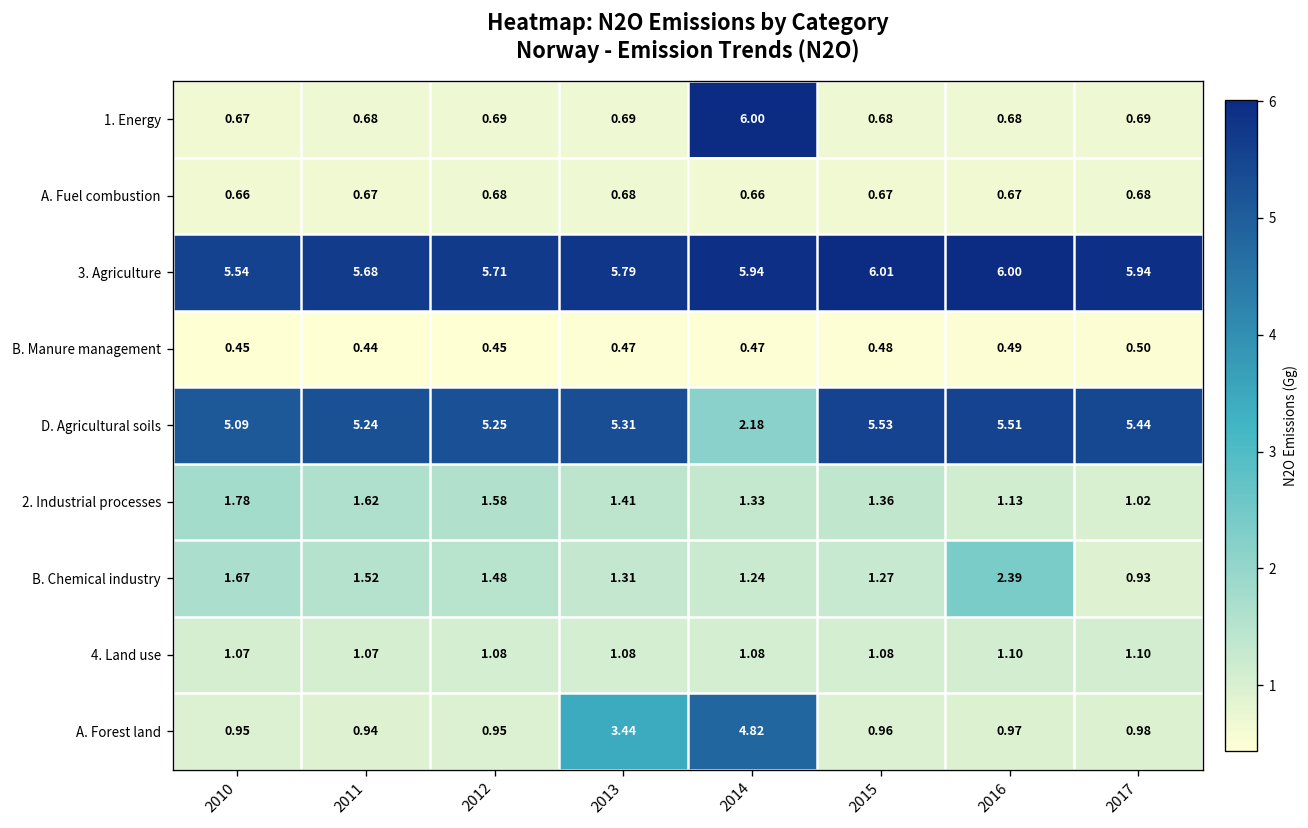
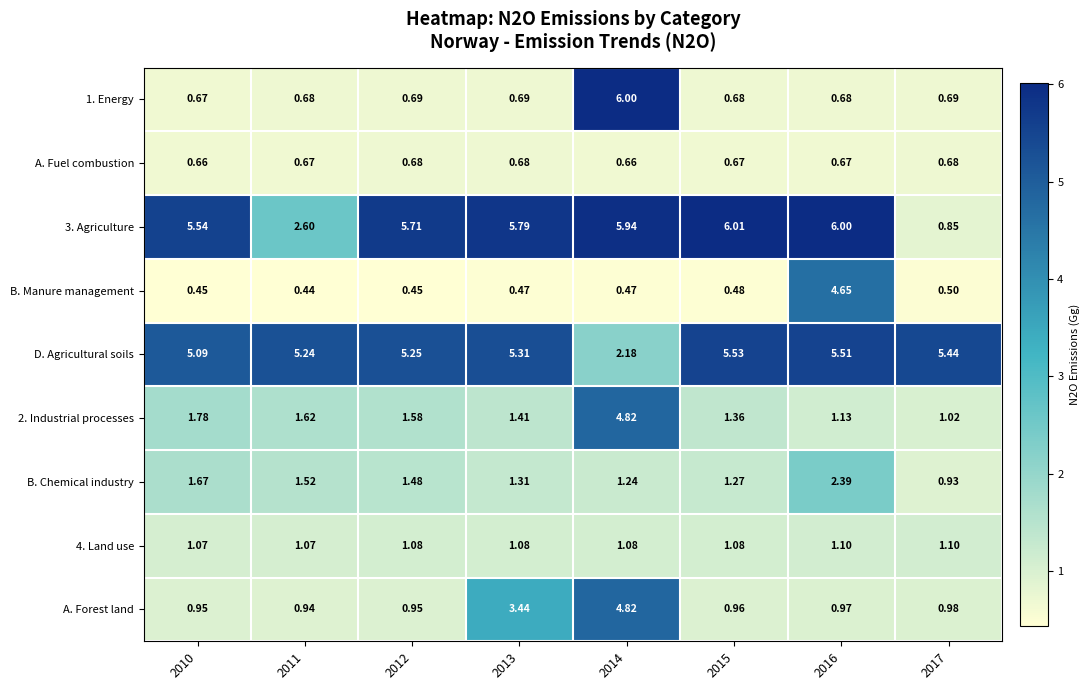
3. Agriculture, 2011: 5.68 -> 2.60
3. Agriculture, 2017: 5.94 -> 0.85
B. Manure management, 2016: 0.49 -> 4.65
2. Industrial processes, 2014: 1.33 -> 4.82
